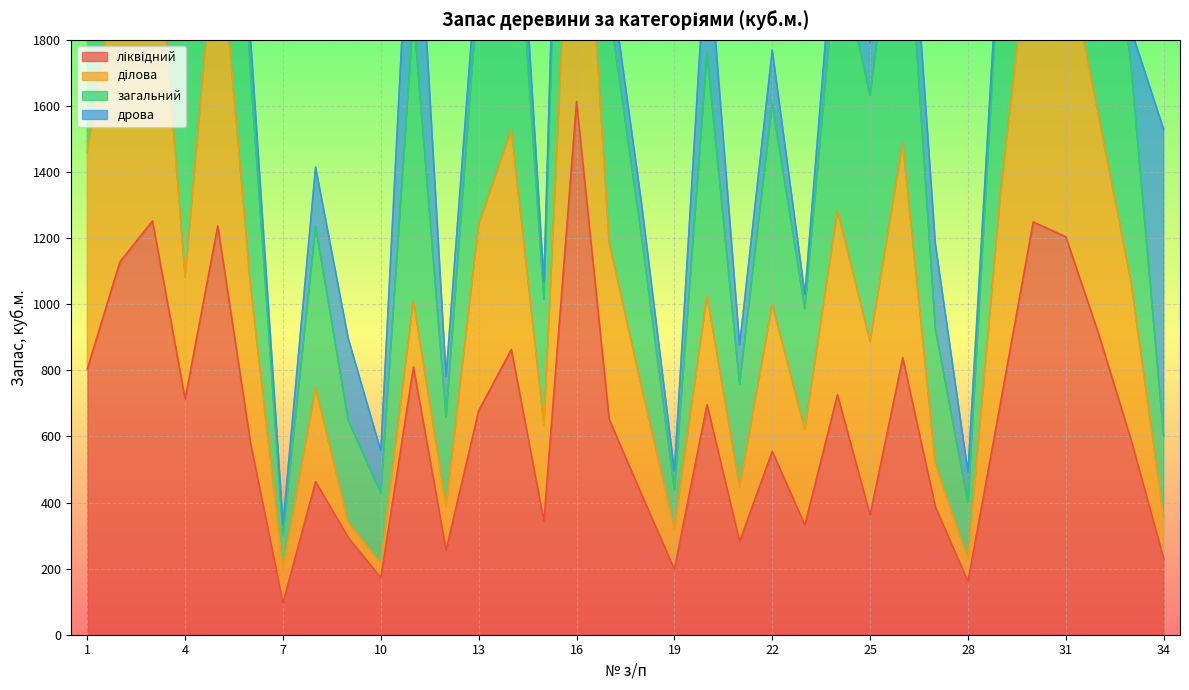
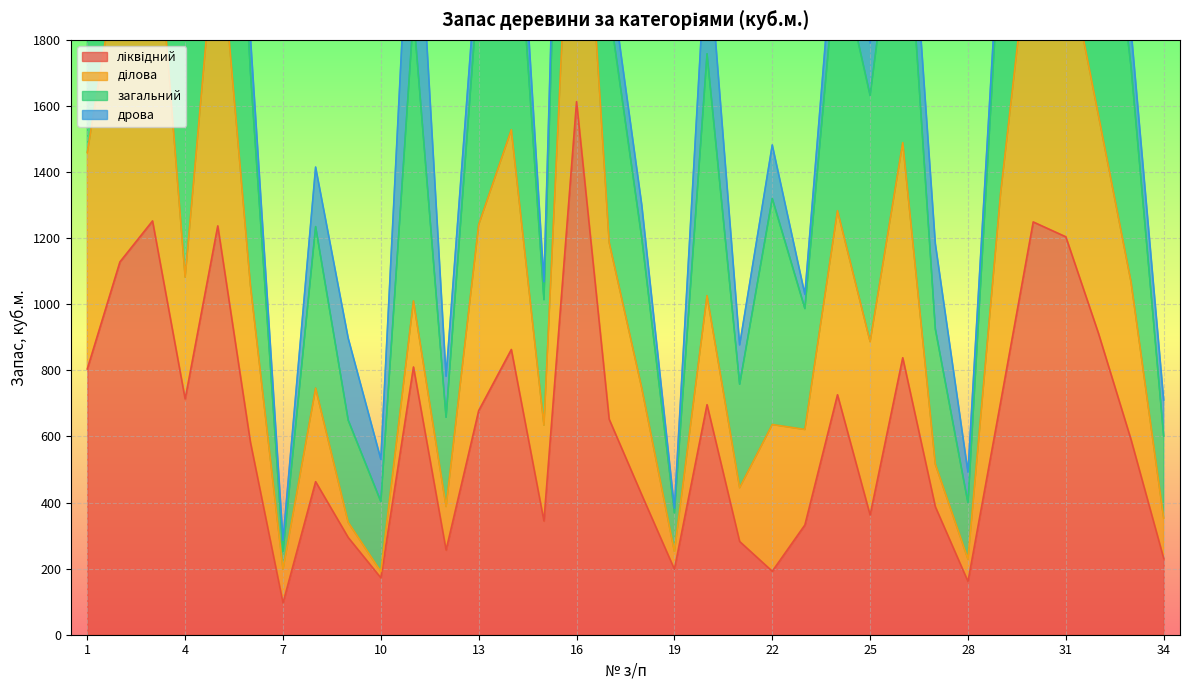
загальний, 7: 100 -> 50
ділова, 10: 40 -> 20
ділова, 19: 120 -> 50
дрова, 19: 60 -> 10
ліквідний, 22: 560 -> 190
загальний, 22: 610 -> 680
дрова, 34: 930 -> 110
